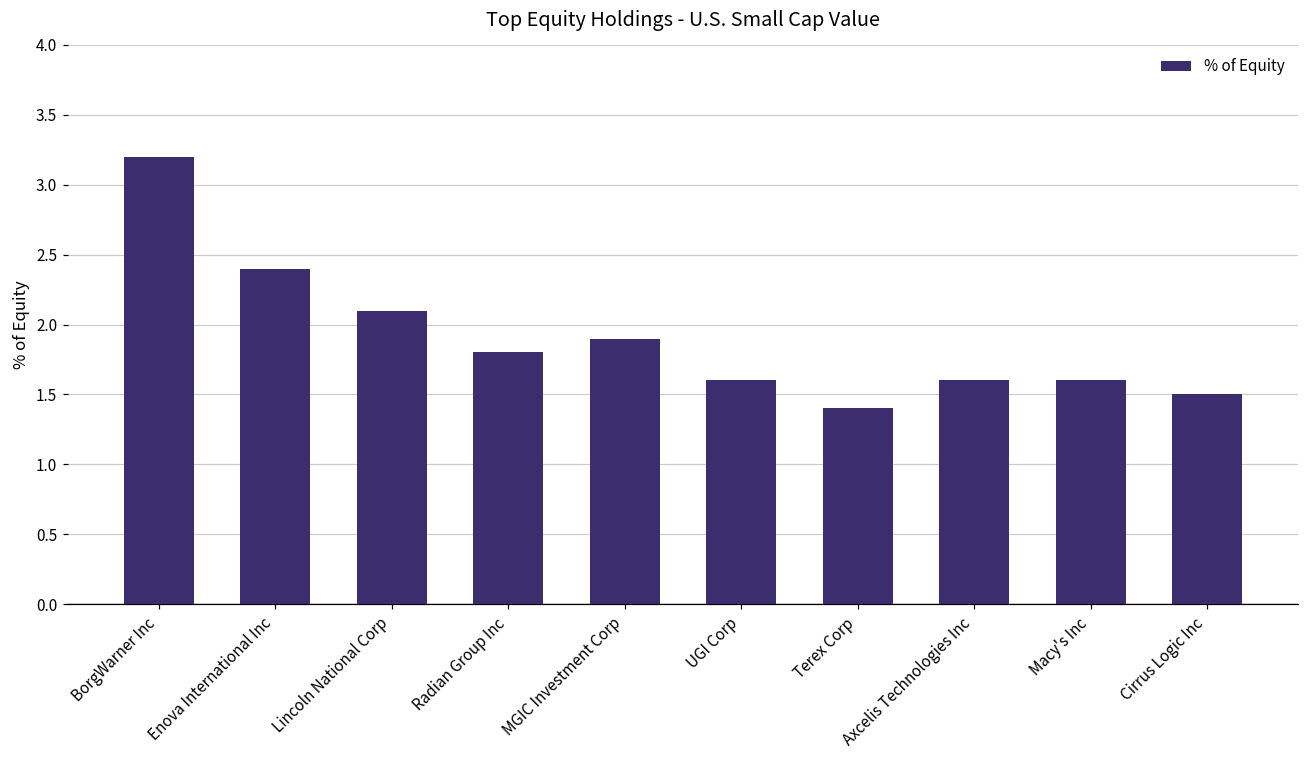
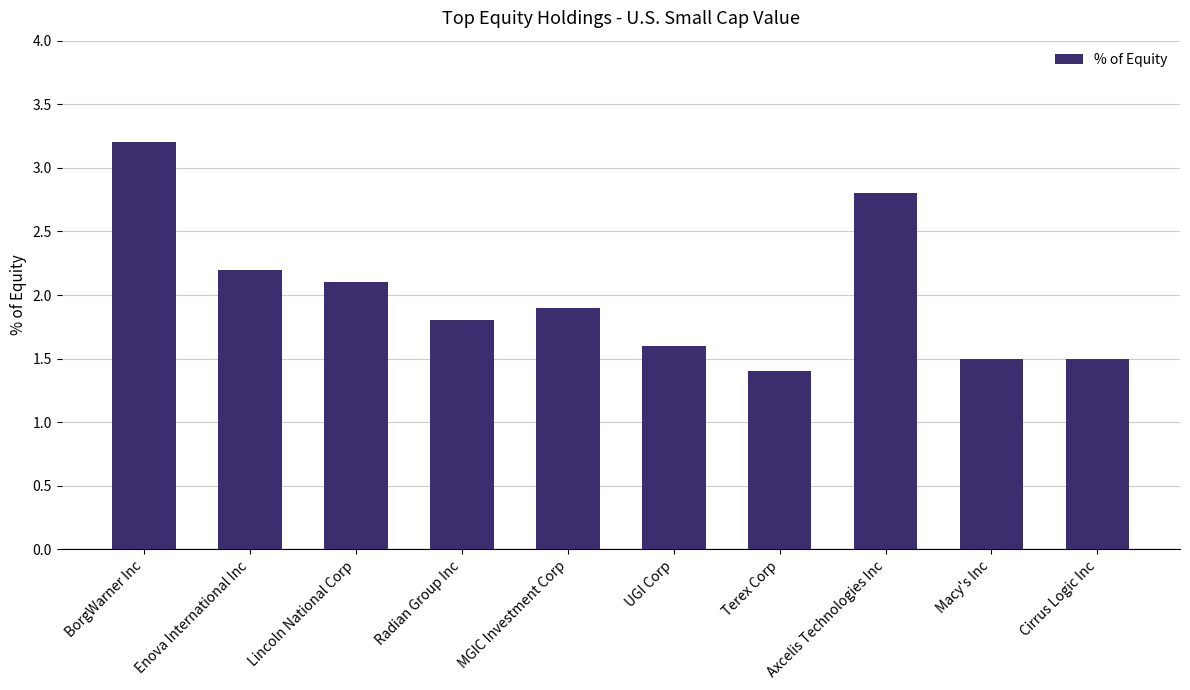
Enova International Inc: 2.4 -> 2.2
Axcelis Technologies Inc: 1.6 -> 2.8
Macy's Inc: 1.6 -> 1.5
